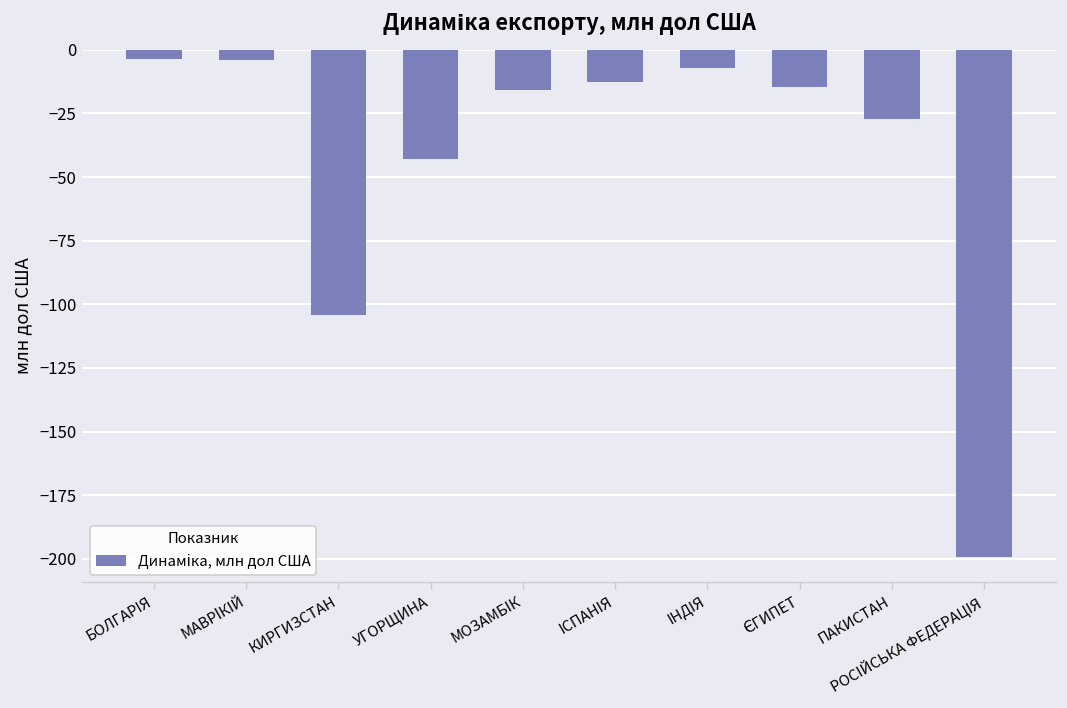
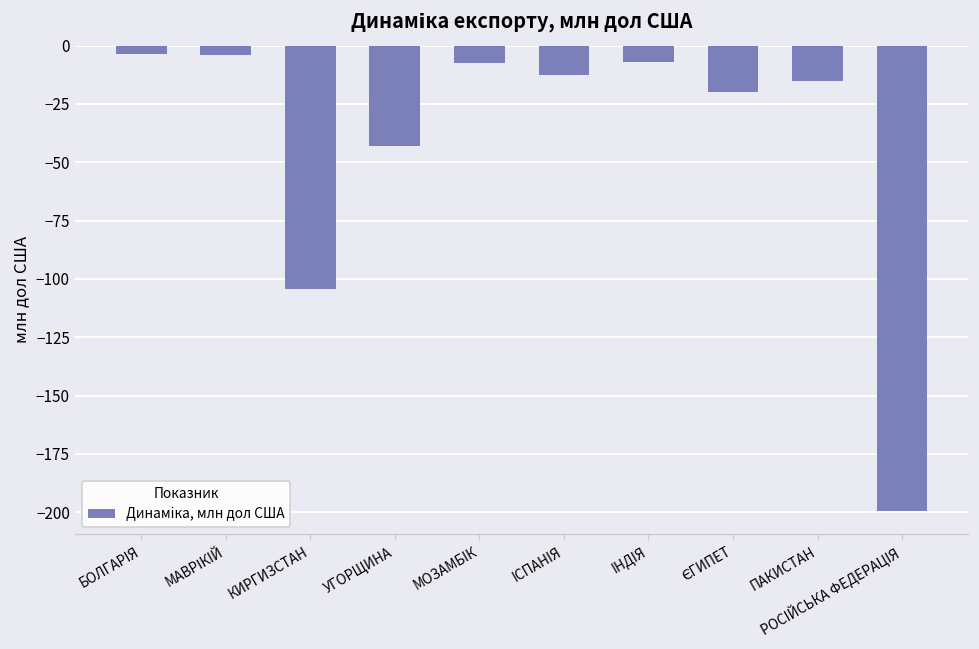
МОЗАМБIК: -16 -> -7
ЄГИПЕТ: -15 -> -20
ПАКИСТАН: -27 -> -15
